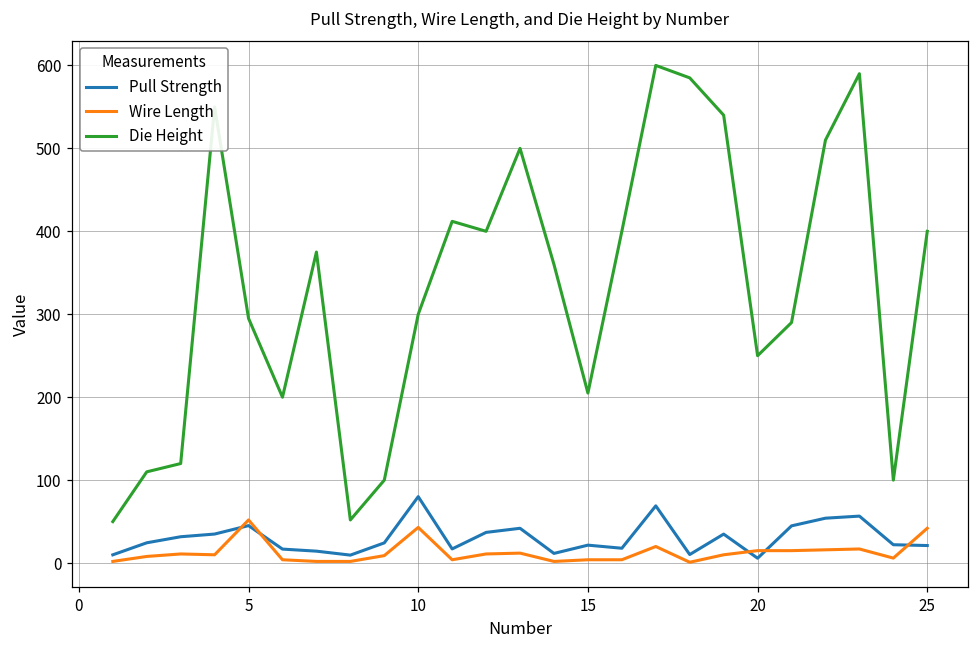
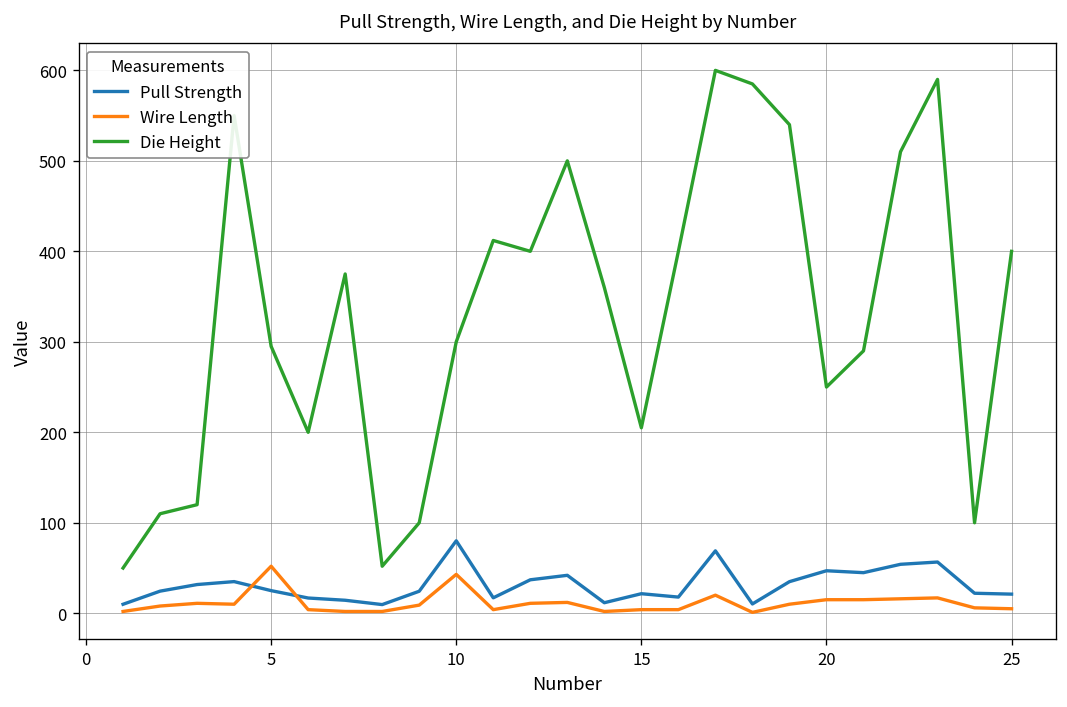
Pull Strength, 5: 50 -> 30
Pull Strength, 20: 10 -> 50
Wire Length, 25: 40 -> 10
